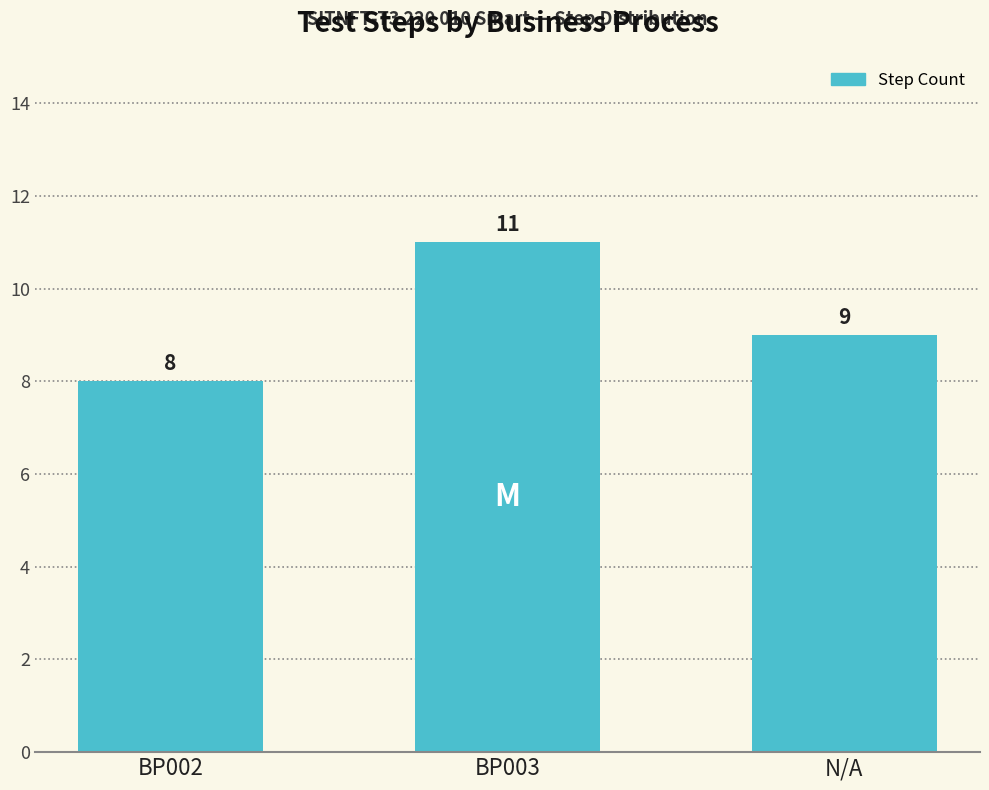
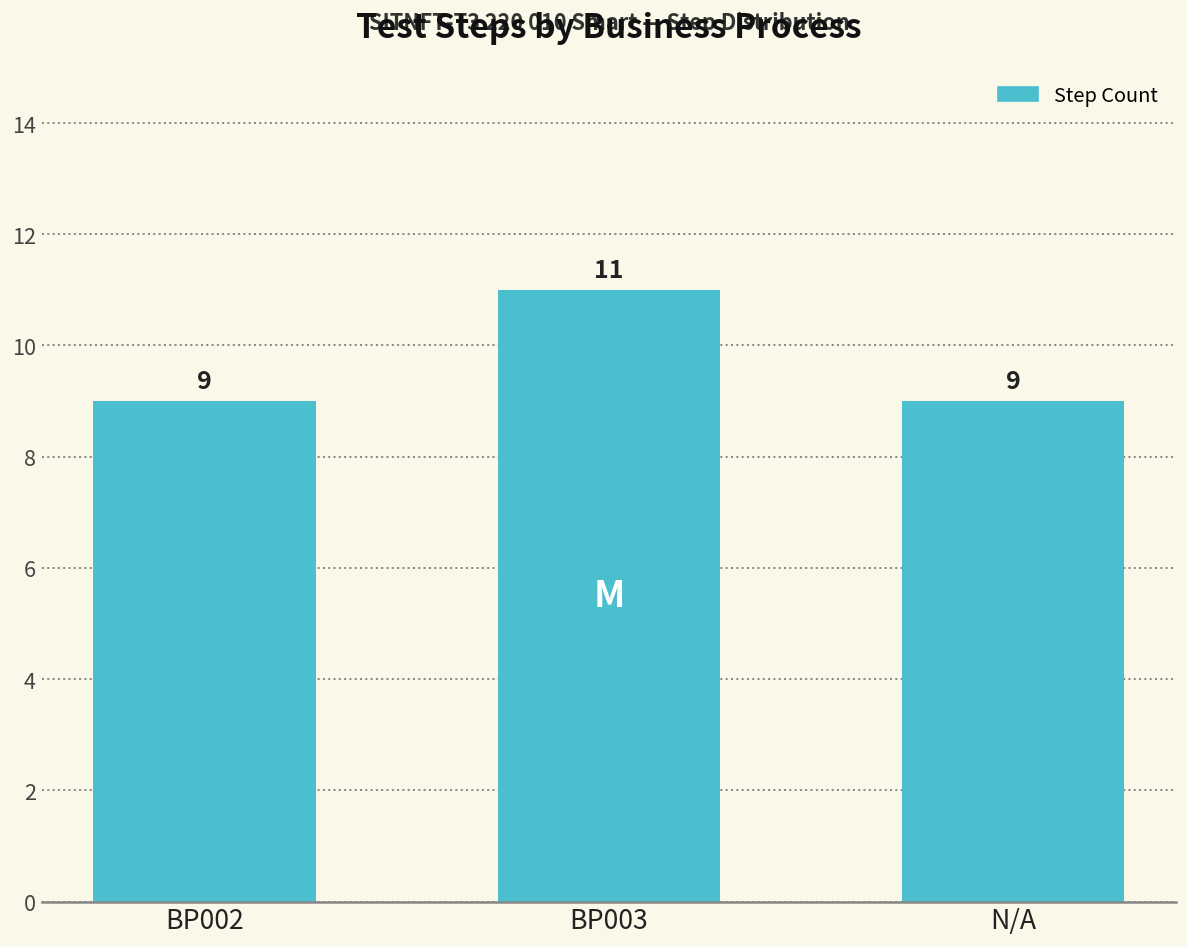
BP002: 8 -> 9
